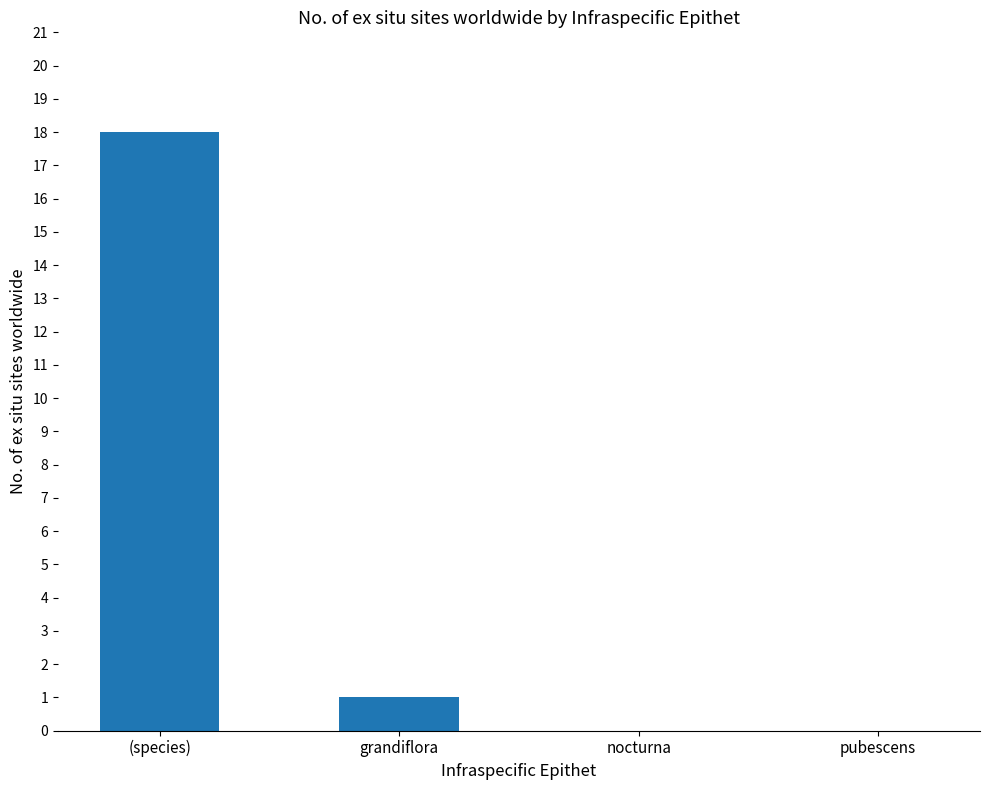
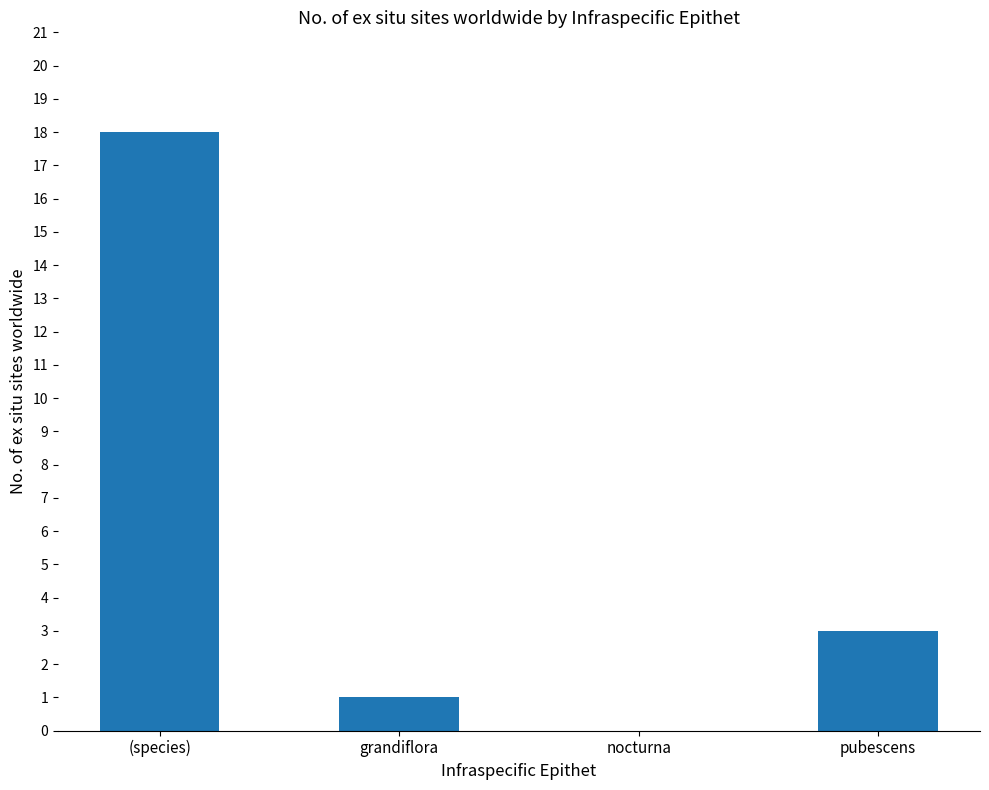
pubescens: 0 -> 3
